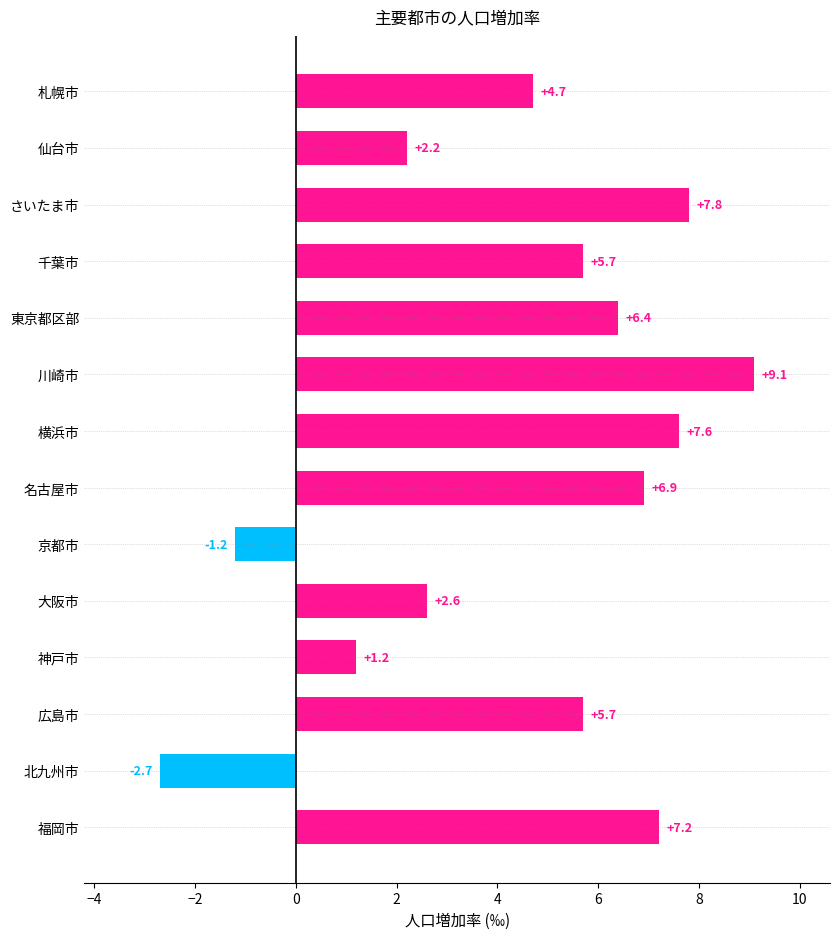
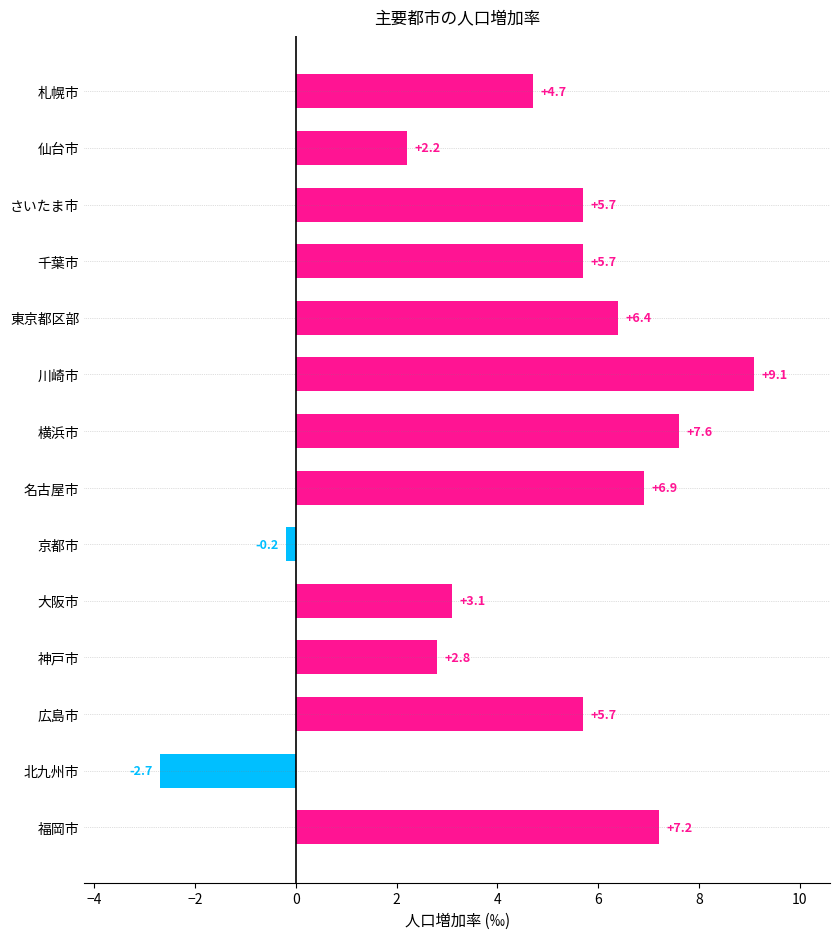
さいたま市: +7.8 -> +5.7
京都市: -1.2 -> -0.2
大阪市: +2.6 -> +3.1
神戸市: +1.2 -> +2.8
